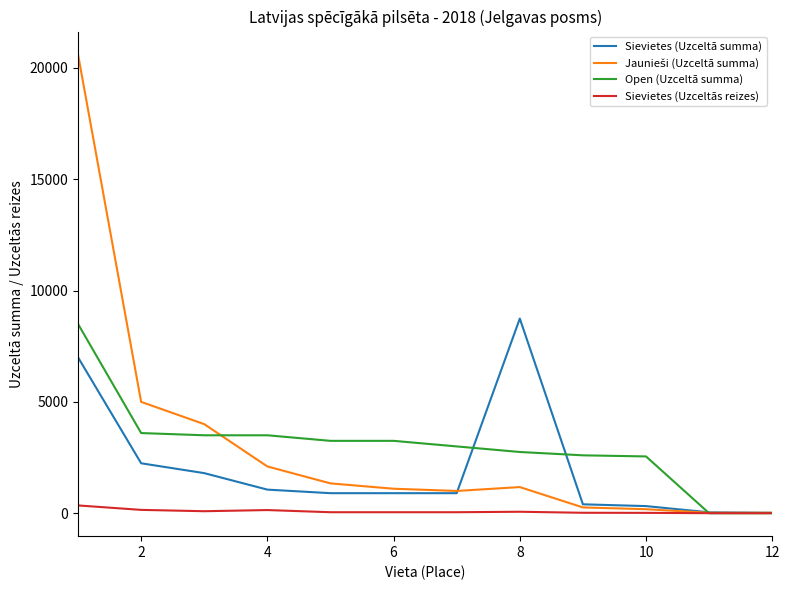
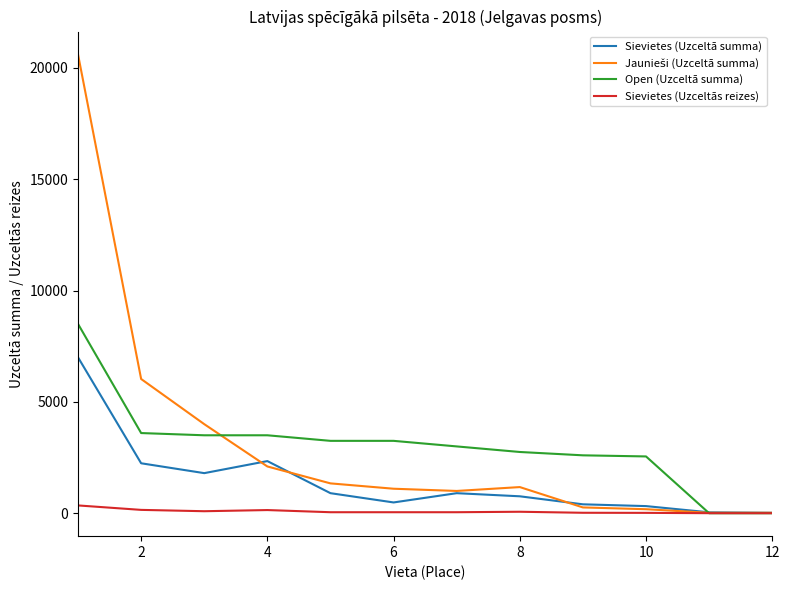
Jaunieši (Uzceltā summa), 2: 5000 -> 6000
Sievietes (Uzceltā summa), 4: 1100 -> 2300
Sievietes (Uzceltā summa), 6: 900 -> 500
Sievietes (Uzceltā summa), 8: 8700 -> 800
